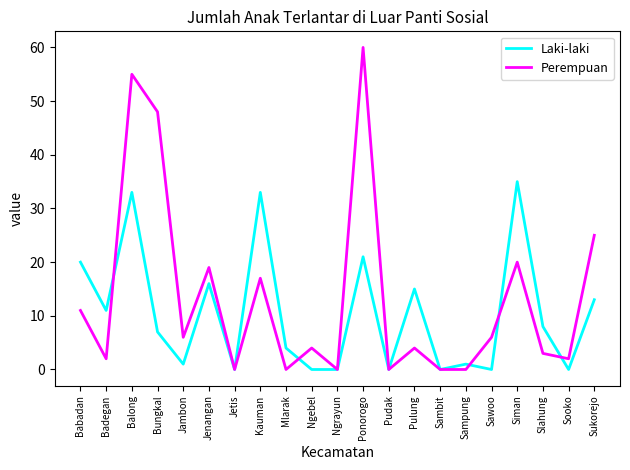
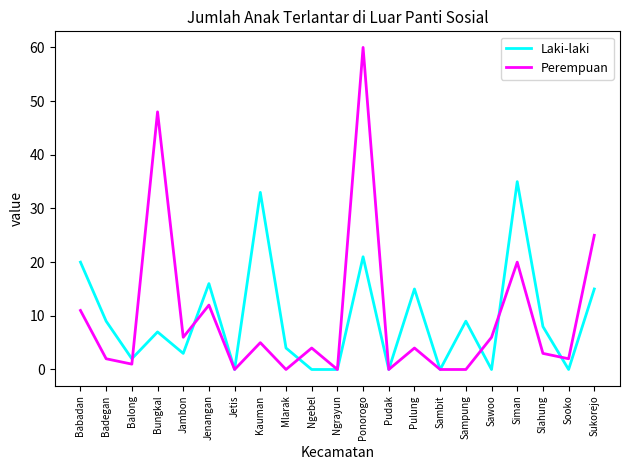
Laki-laki, Badegan: 11 -> 9
Laki-laki, Balong: 33 -> 2
Perempuan, Balong: 55 -> 1
Laki-laki, Jambon: 1 -> 3
Perempuan, Jenangan: 19 -> 12
Perempuan, Kauman: 17 -> 5
Laki-laki, Sampung: 1 -> 9
Laki-laki, Sukorejo: 13 -> 15
